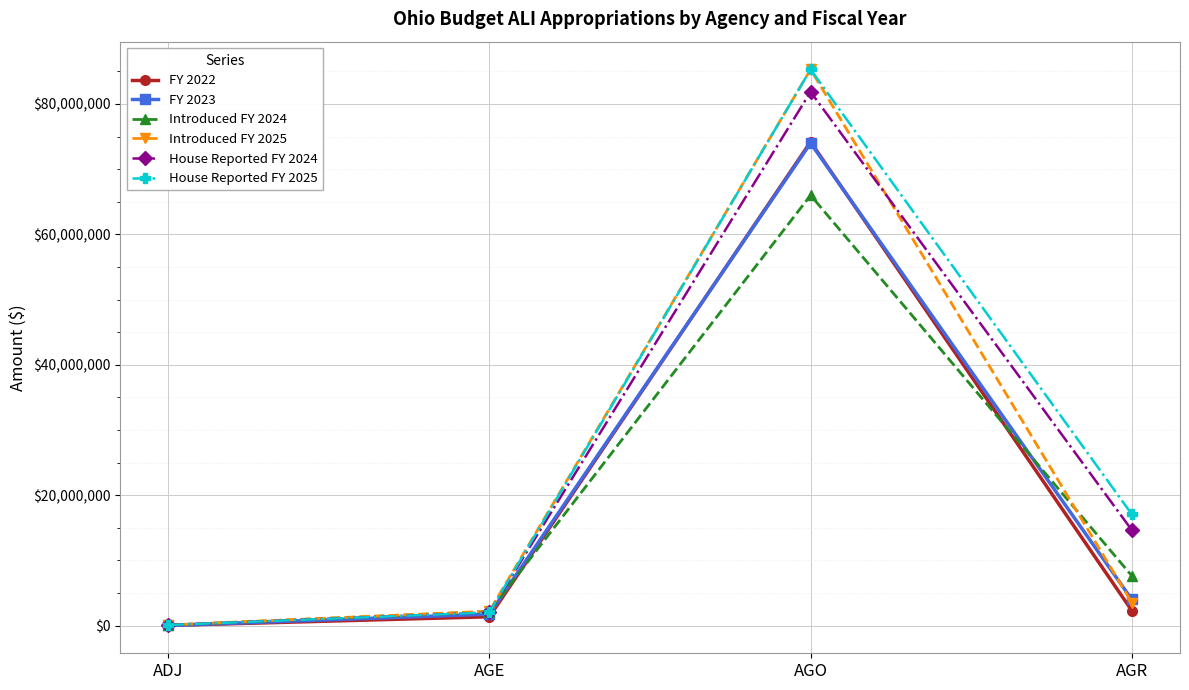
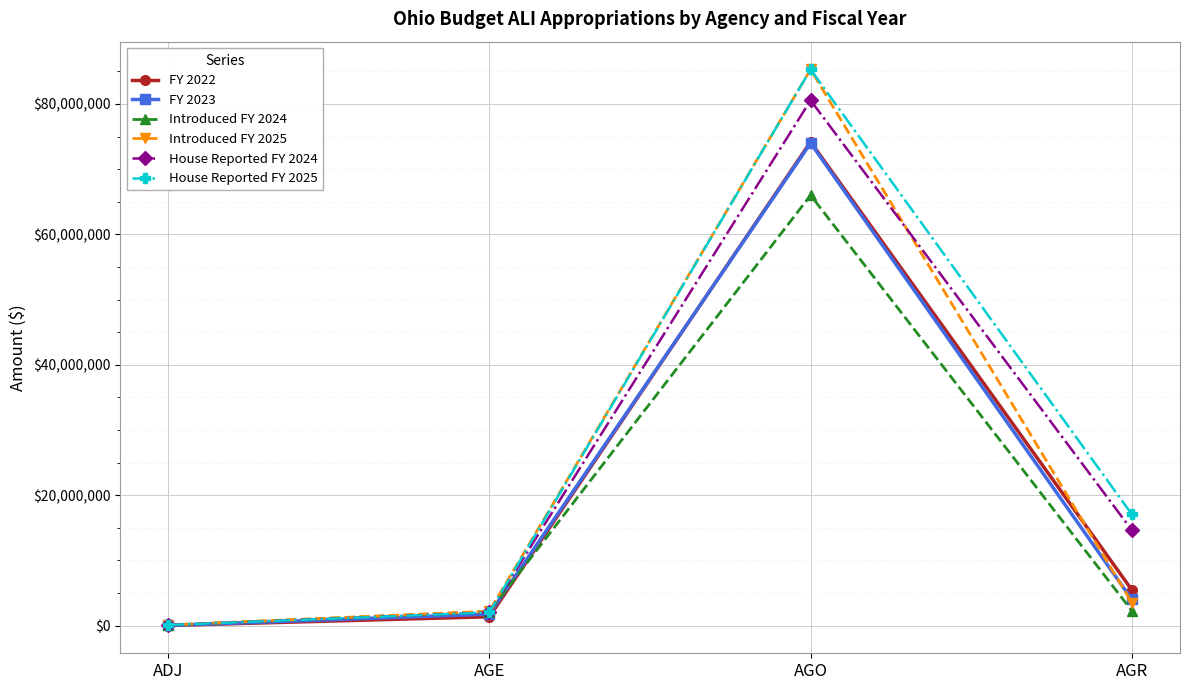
House Reported FY 2024, AGO: $82,000,000 -> $81,000,000
FY 2022, AGR: $2,000,000 -> $5,000,000
Introduced FY 2024, AGR: $8,000,000 -> $2,000,000
